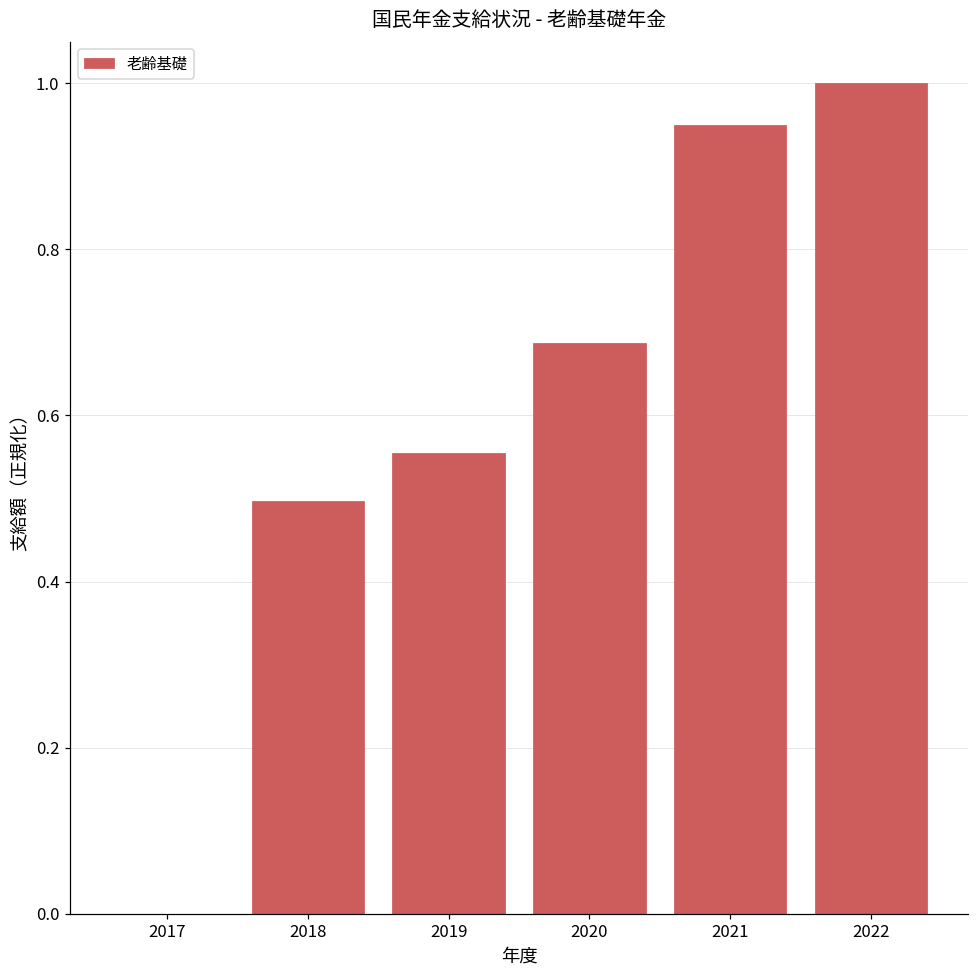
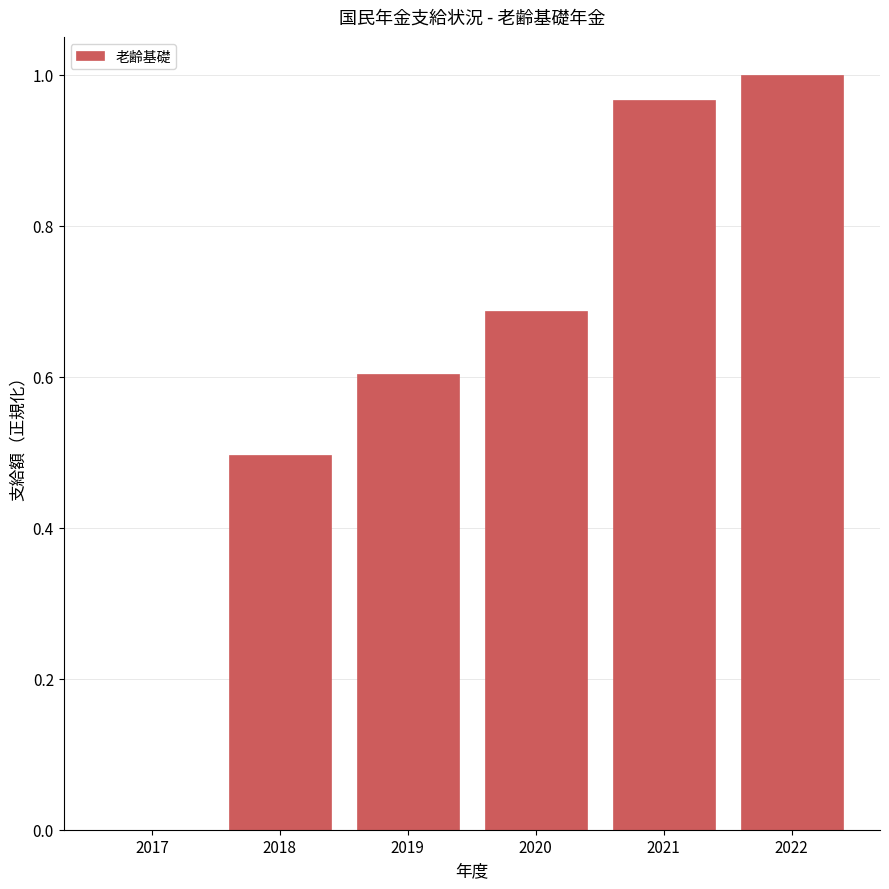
2019: 0.55 -> 0.60
2021: 0.95 -> 0.97
